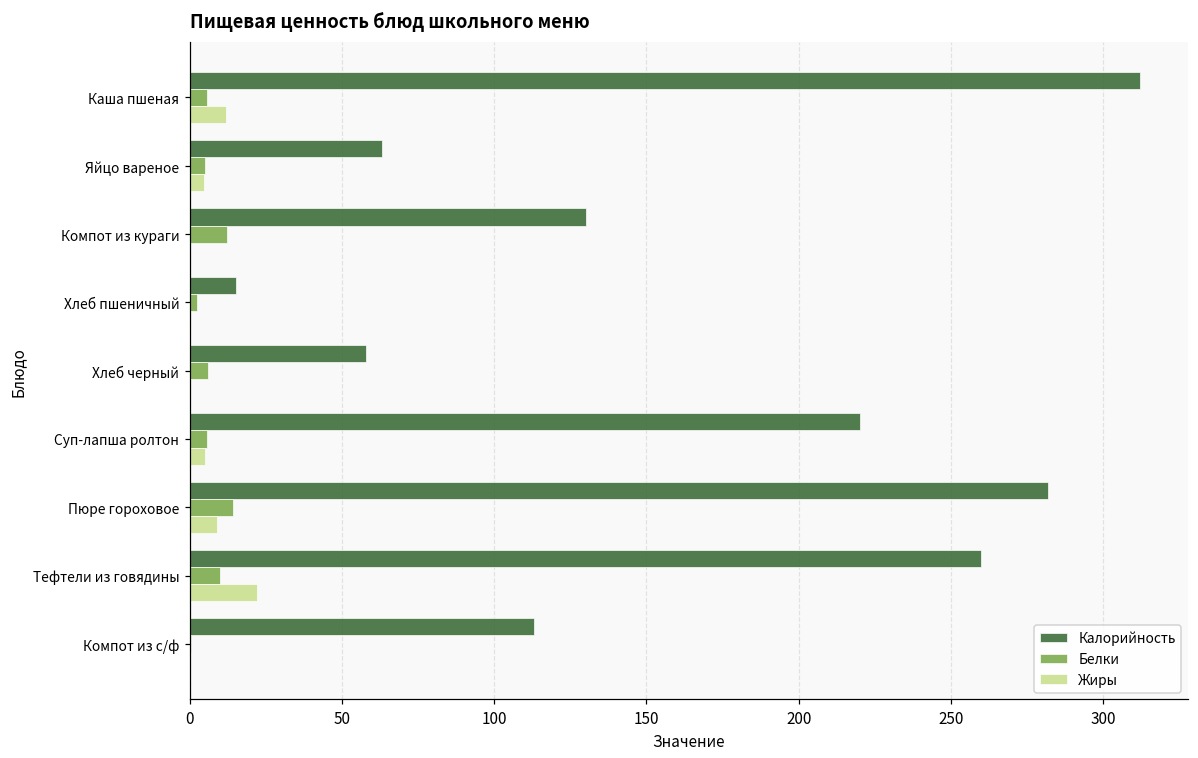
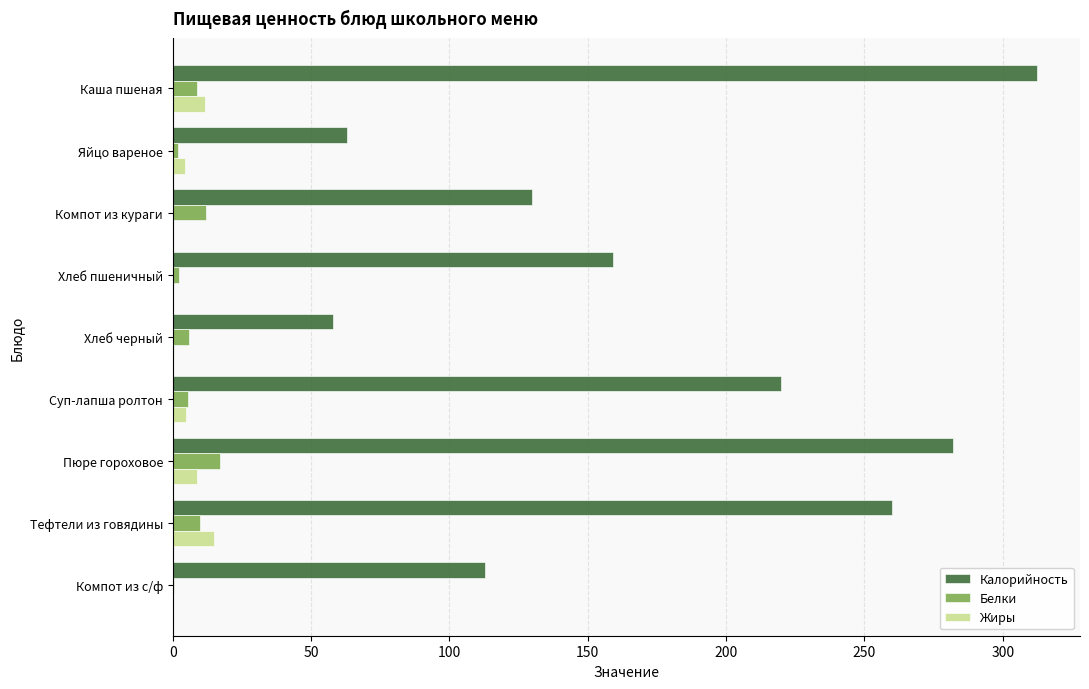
Белки, Каша пшеная: 6 -> 9
Белки, Яйцо вареное: 5 -> 2
Калорийность, Хлеб пшеничный: 15 -> 159
Белки, Пюре гороховое: 14 -> 17
Жиры, Тефтели из говядины: 22 -> 15
